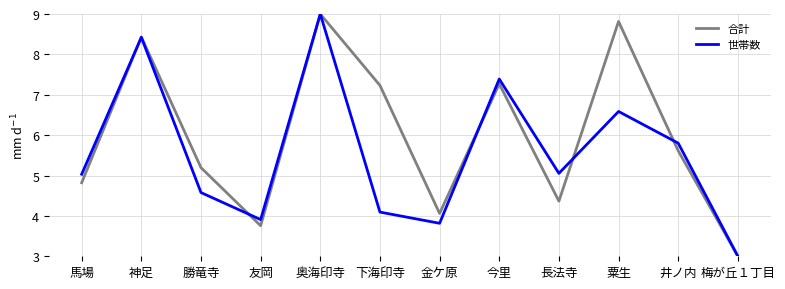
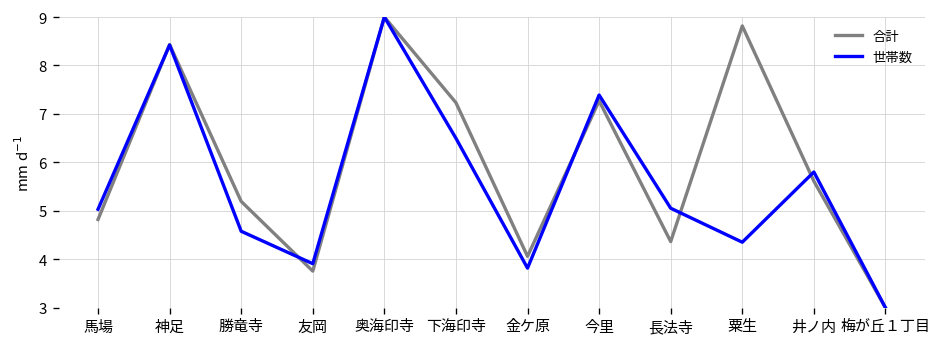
世帯数, 下海印寺: 4.1 -> 6.5
世帯数, 粟生: 6.6 -> 4.4
